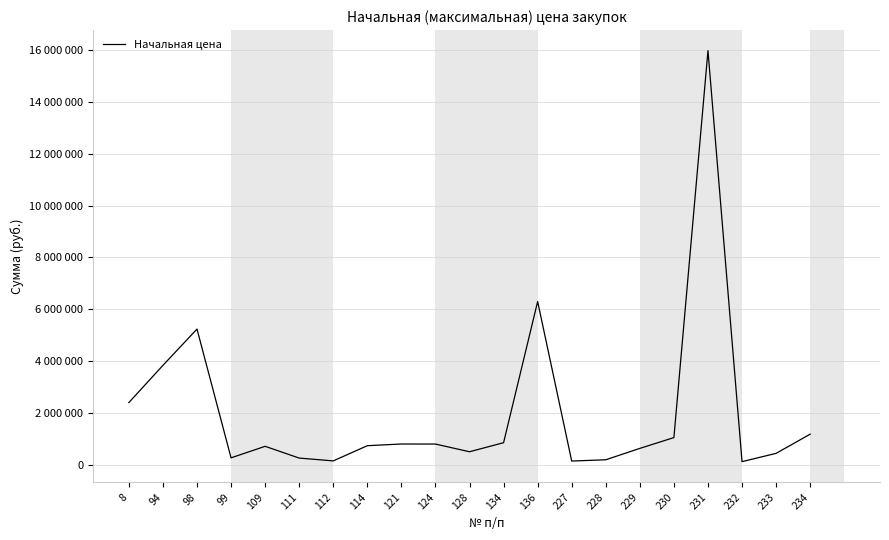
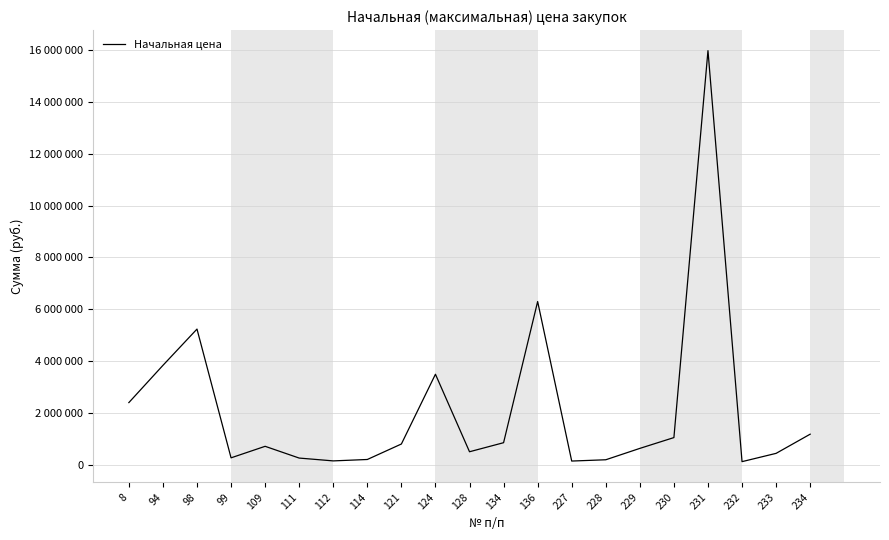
114: 700000 -> 200000
124: 800000 -> 3500000
